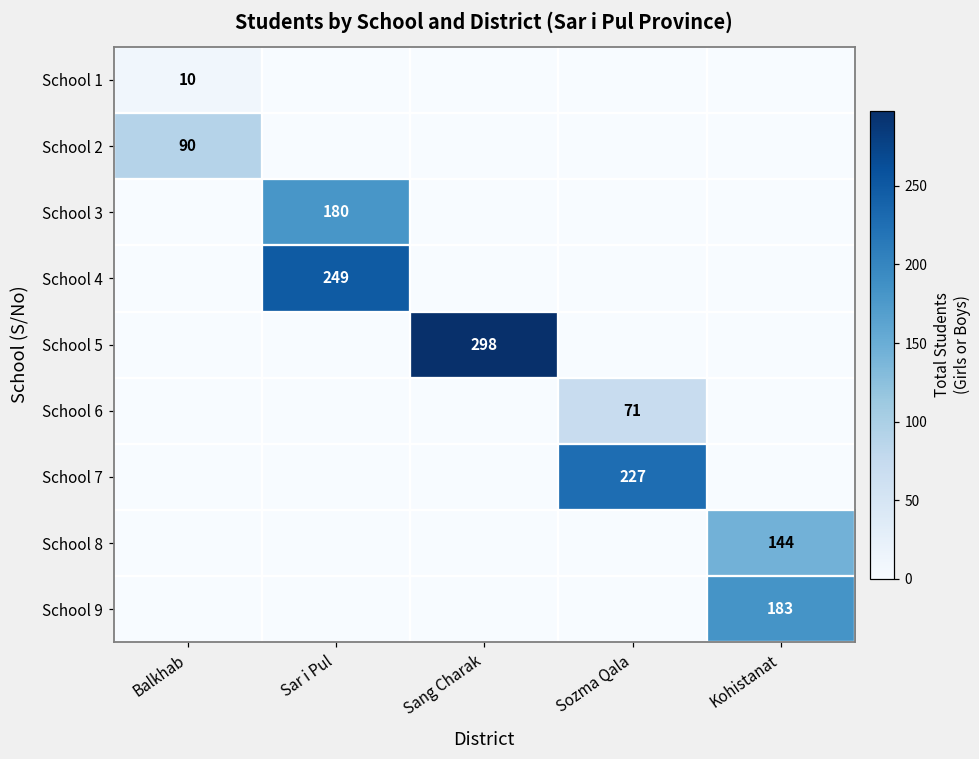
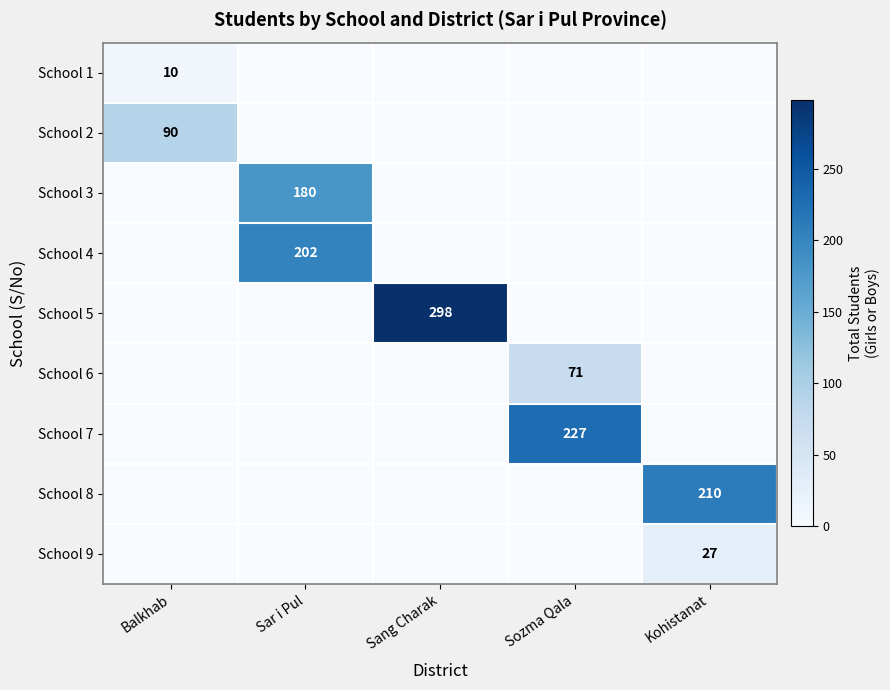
School 4, Sar i Pul: 249 -> 202
School 8, Kohistanat: 144 -> 210
School 9, Kohistanat: 183 -> 27
